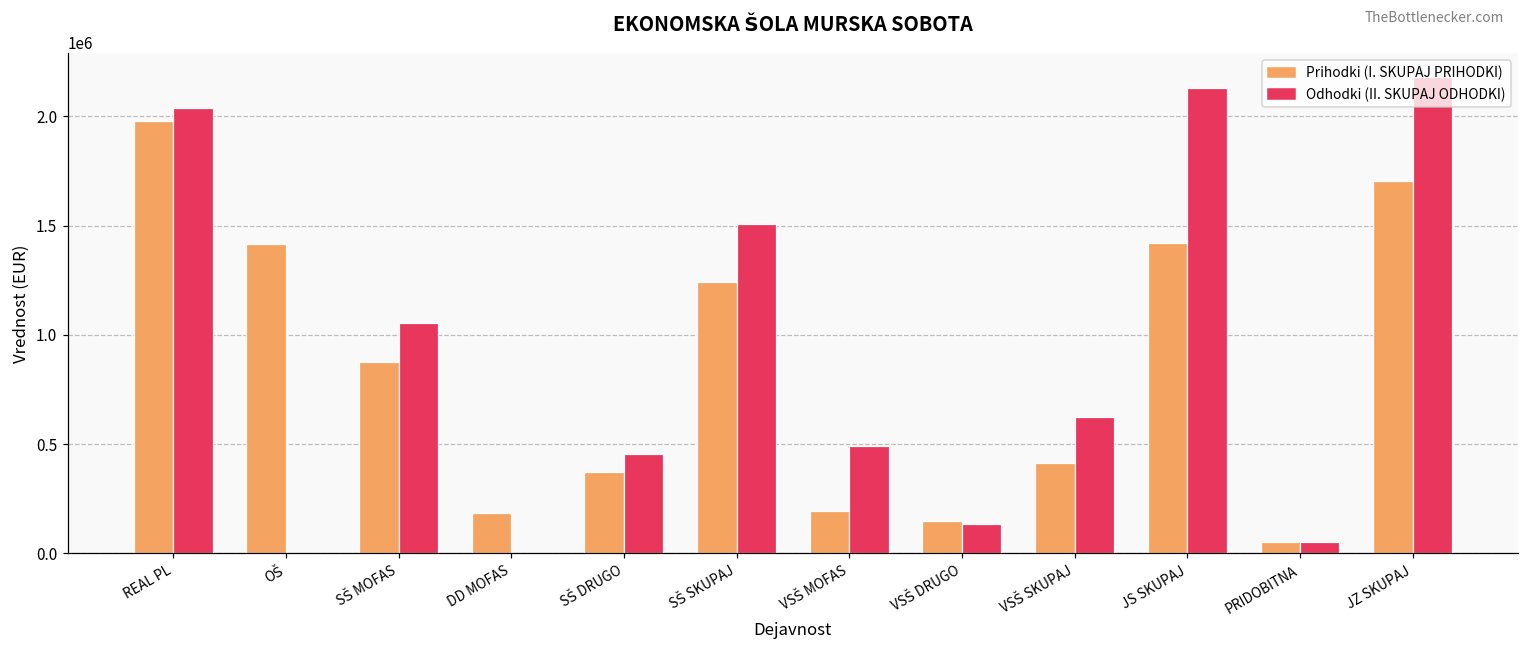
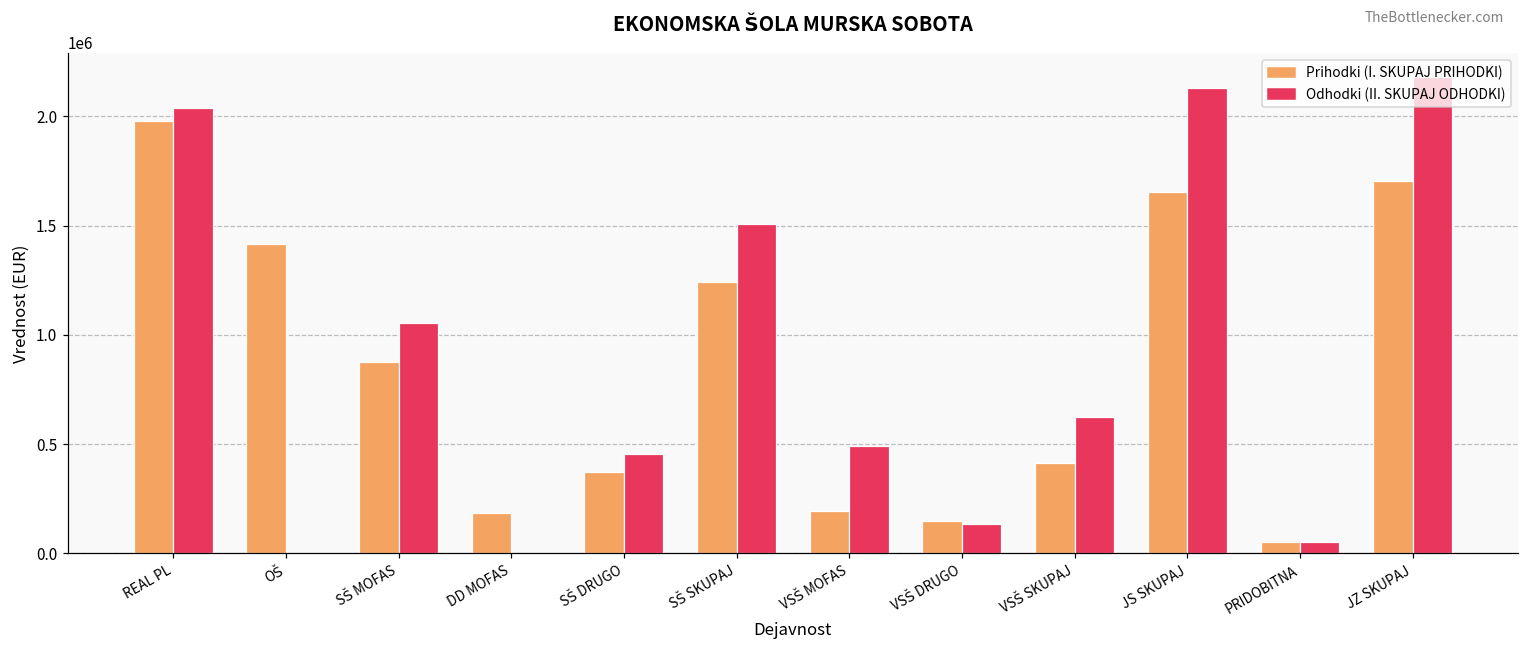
Prihodki (I. SKUPAJ PRIHODKI), JS SKUPAJ: 1420000 -> 1650000
